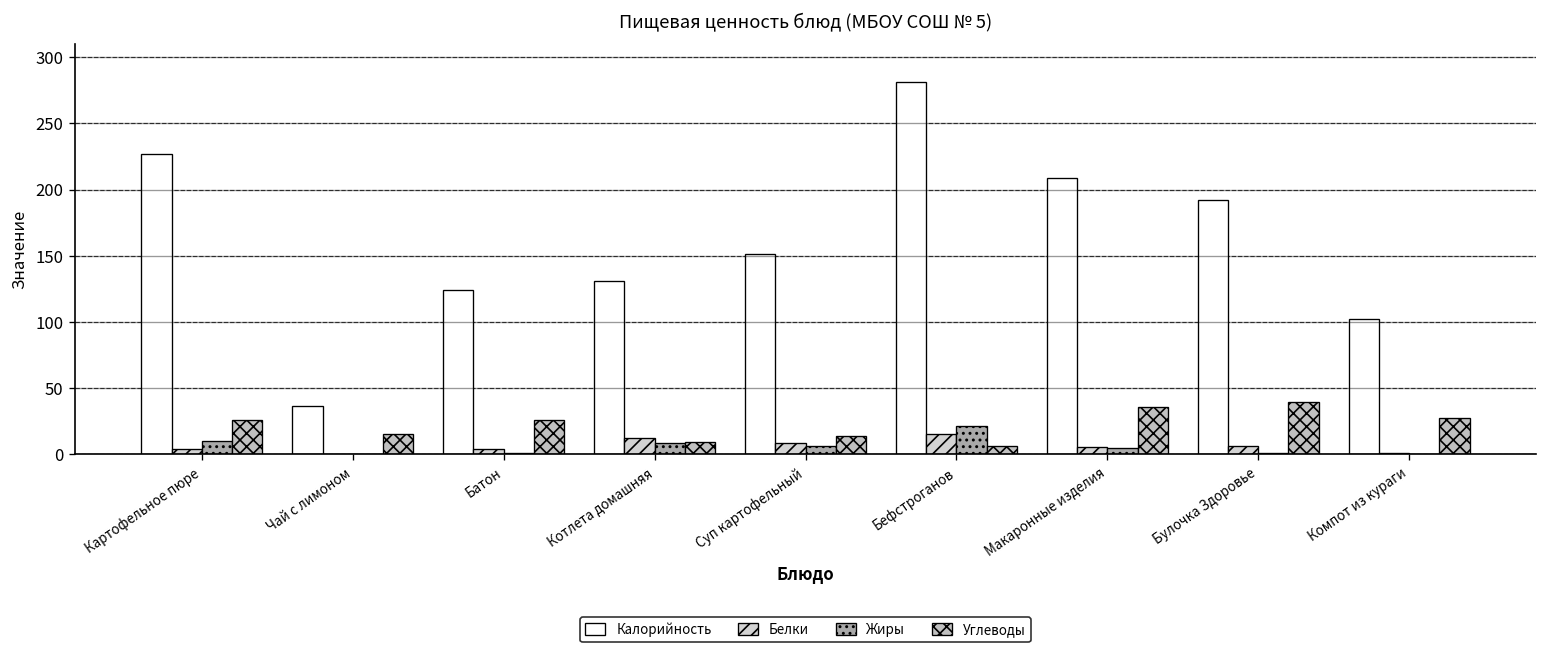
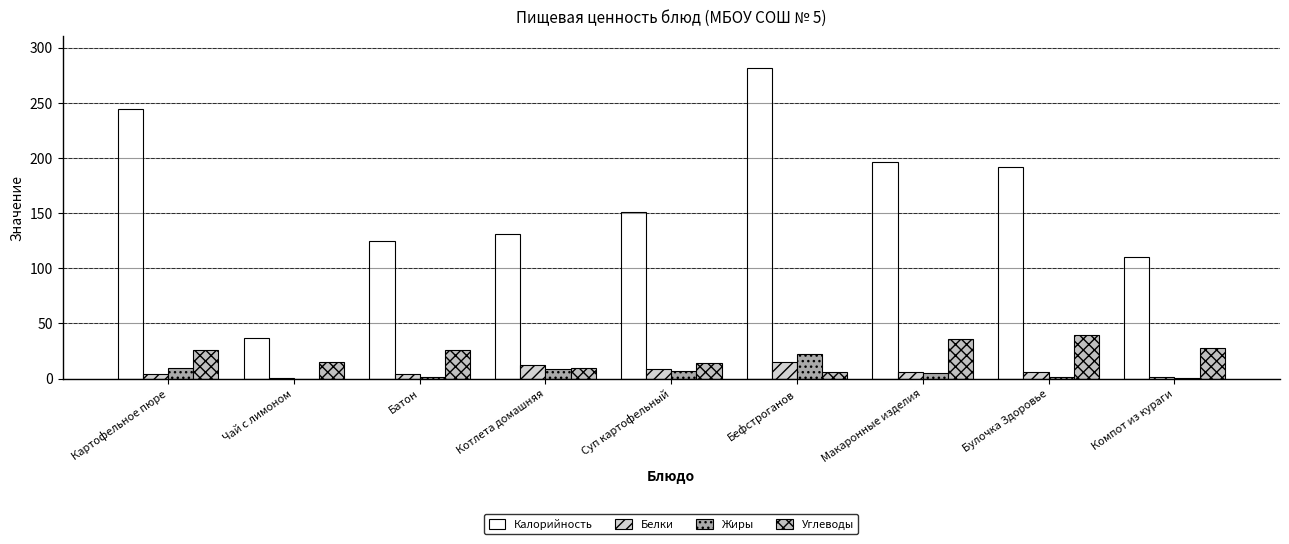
Калорийность, Картофельное пюре: 227 -> 245
Калорийность, Макаронные изделия: 209 -> 197
Калорийность, Компот из кураги: 102 -> 110
